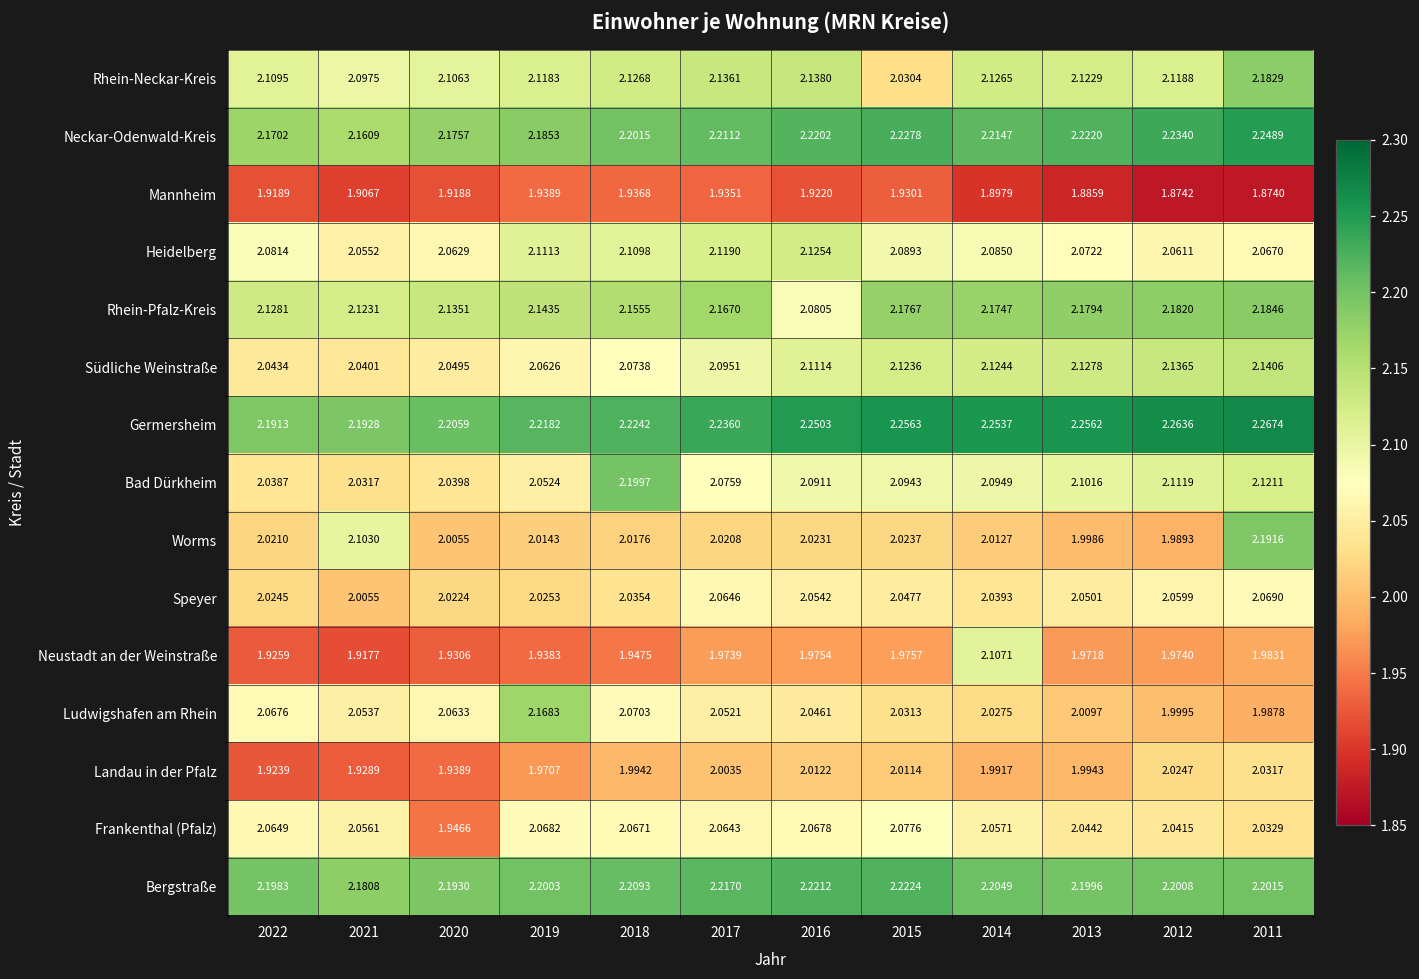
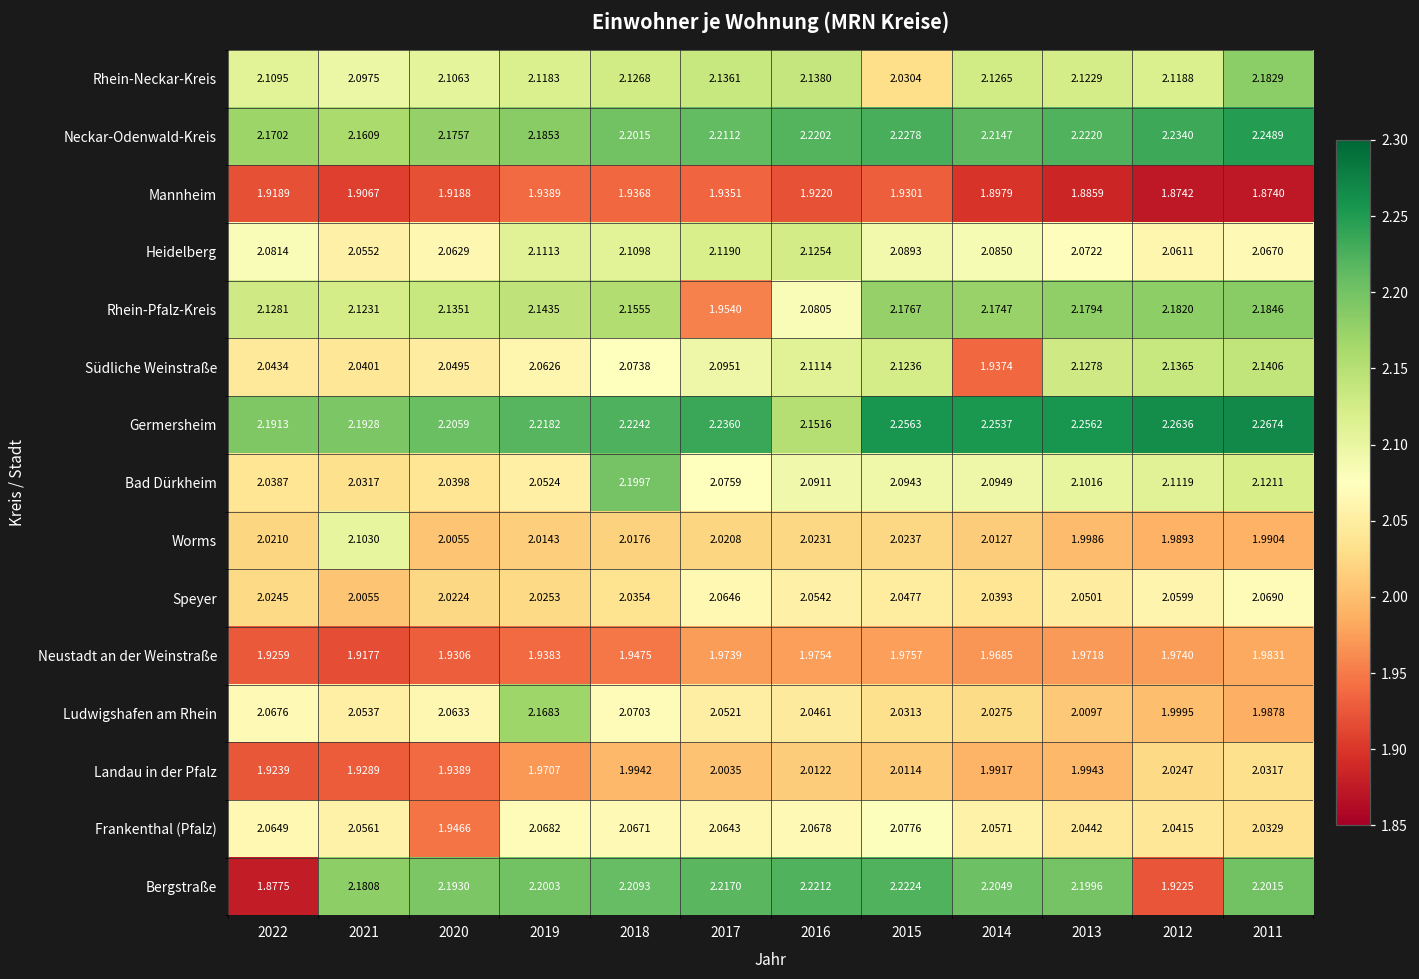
Rhein-Pfalz-Kreis, 2017: 2.1670 -> 1.9540
Südliche Weinstraße, 2014: 2.1244 -> 1.9374
Germersheim, 2016: 2.2503 -> 2.1516
Worms, 2011: 2.1916 -> 1.9904
Neustadt an der Weinstraße, 2014: 2.1071 -> 1.9685
Bergstraße, 2022: 2.1983 -> 1.8775
Bergstraße, 2012: 2.2008 -> 1.9225
